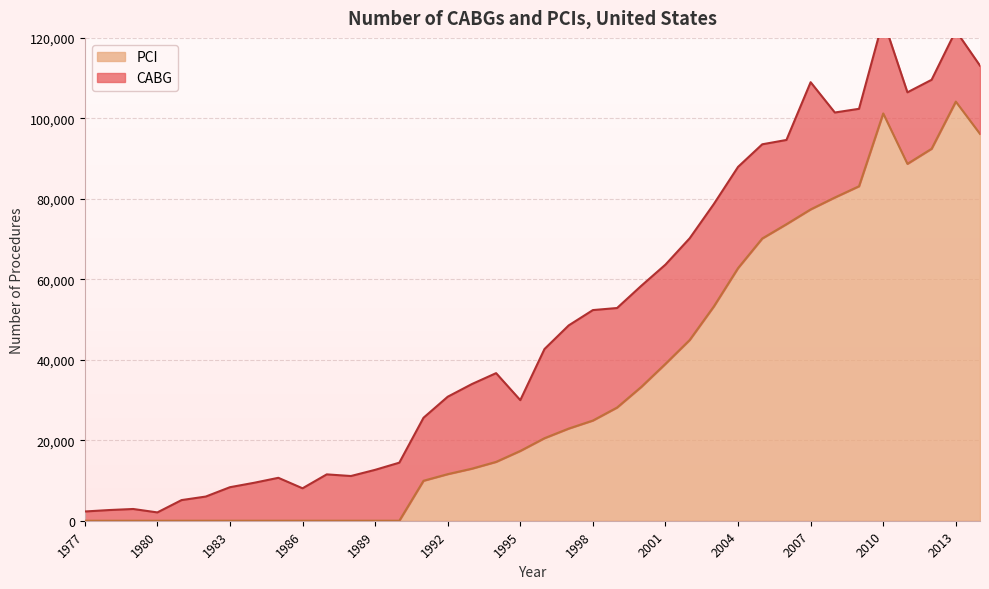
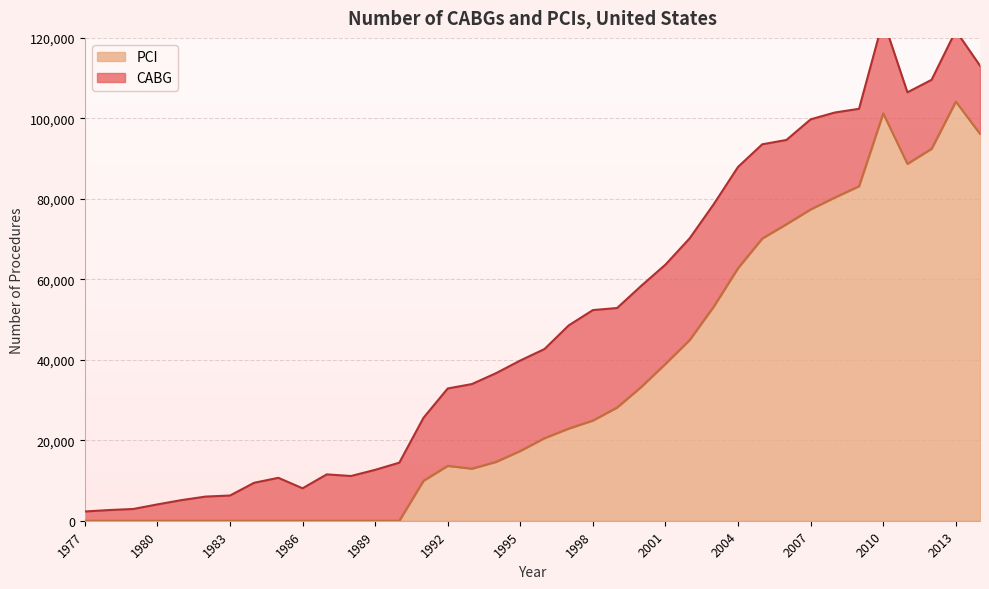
CABG, 1980: 2,000 -> 4,000
CABG, 1983: 8,000 -> 6,000
PCI, 1992: 12,000 -> 14,000
CABG, 1995: 13,000 -> 22,000
CABG, 2007: 32,000 -> 22,000
